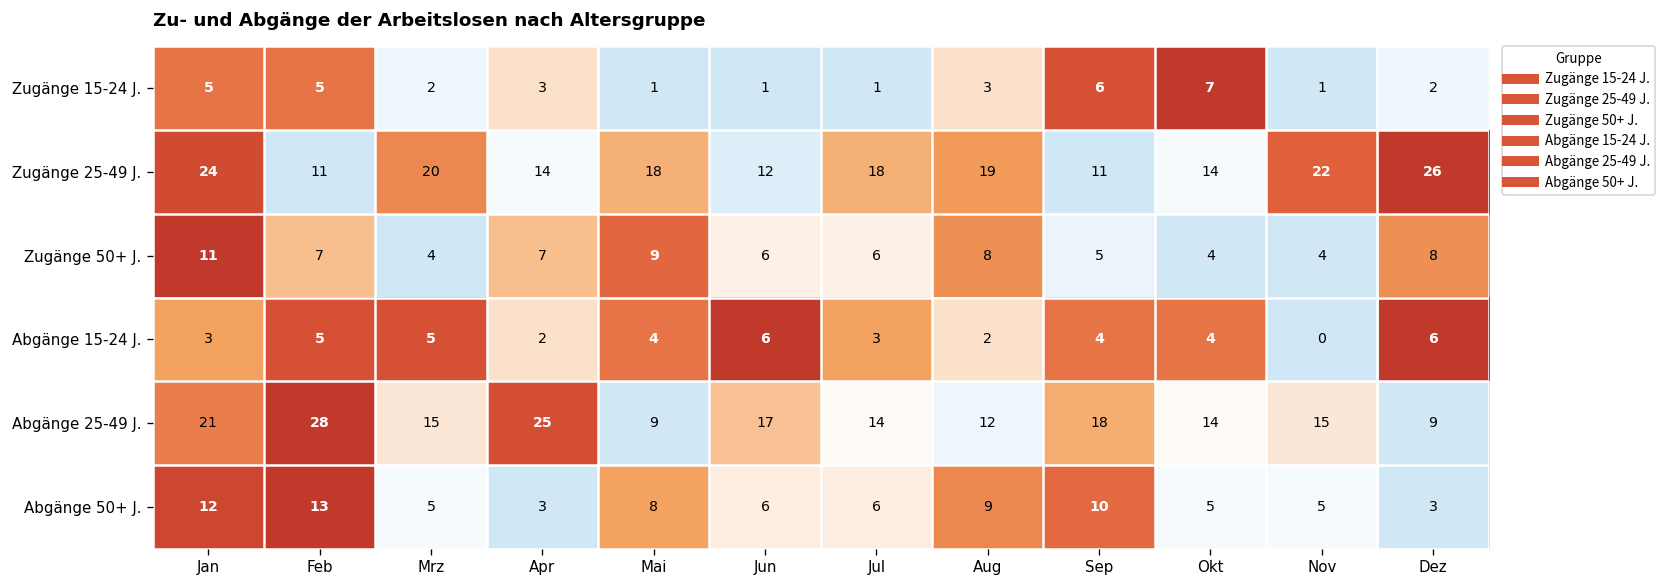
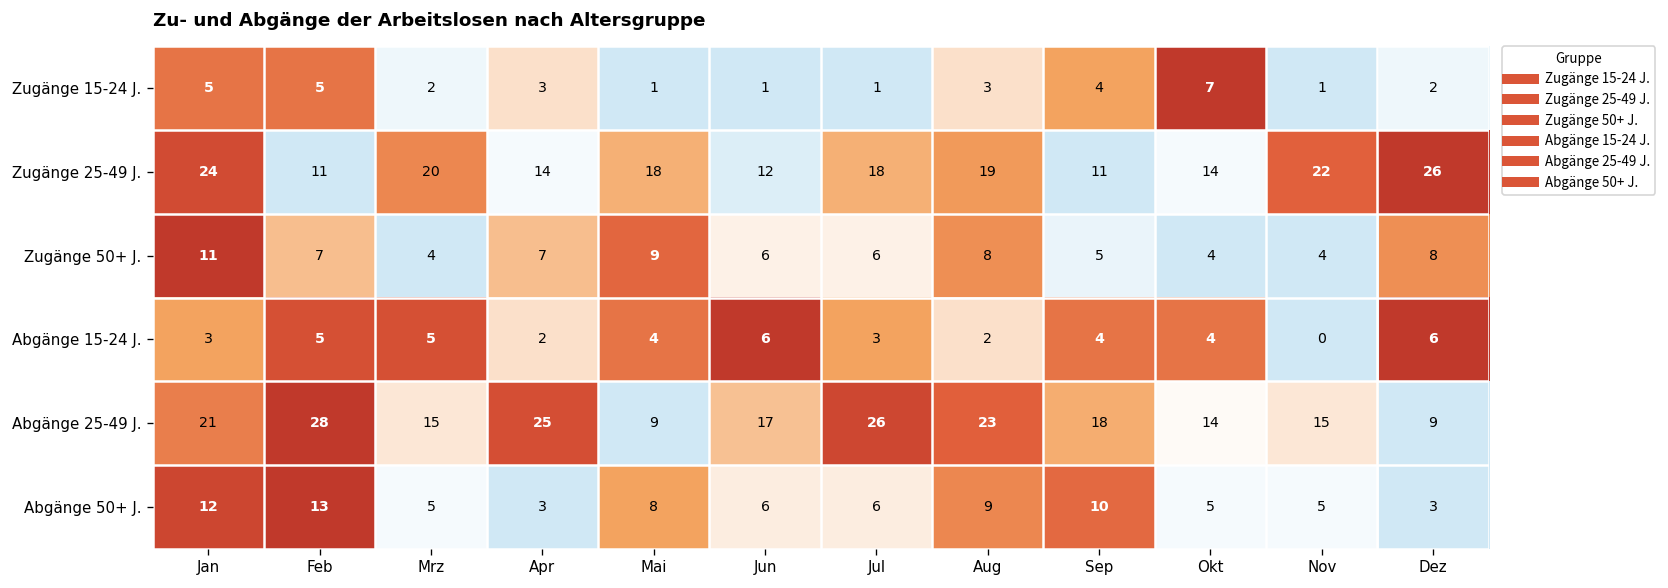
Zugänge 15-24 J., Sep: 6 -> 4
Abgänge 25-49 J., Jul: 14 -> 26
Abgänge 25-49 J., Aug: 12 -> 23
